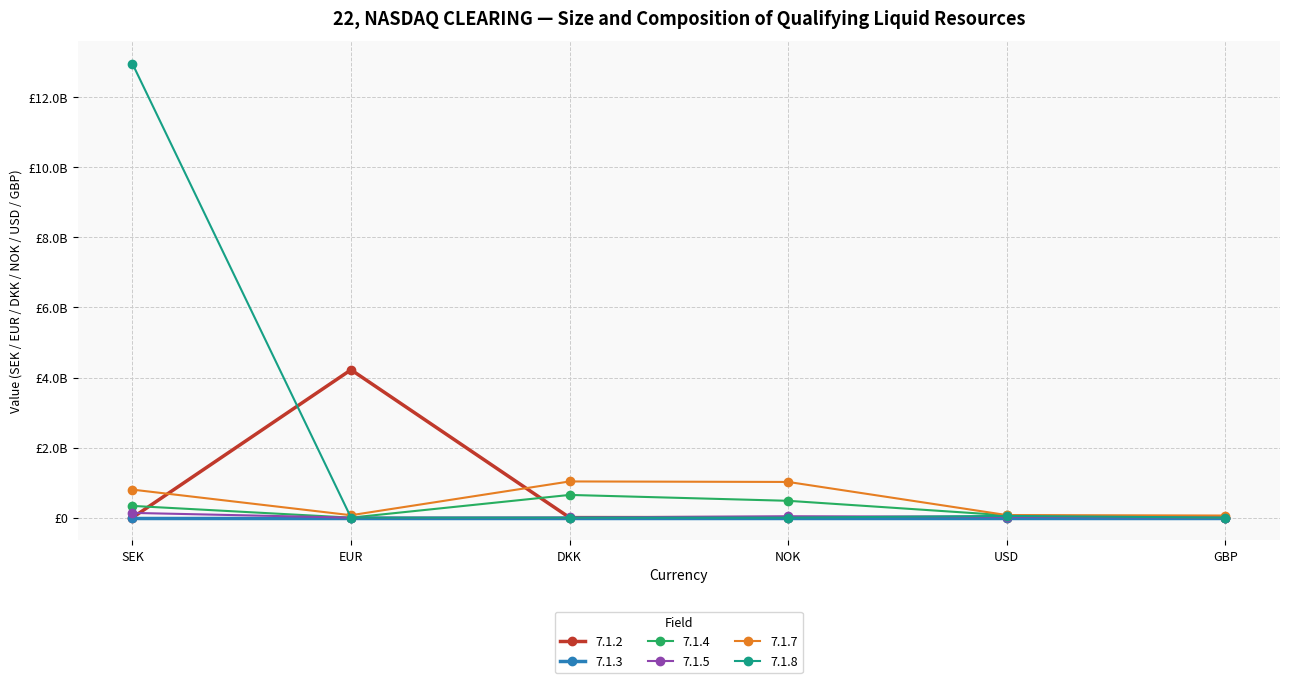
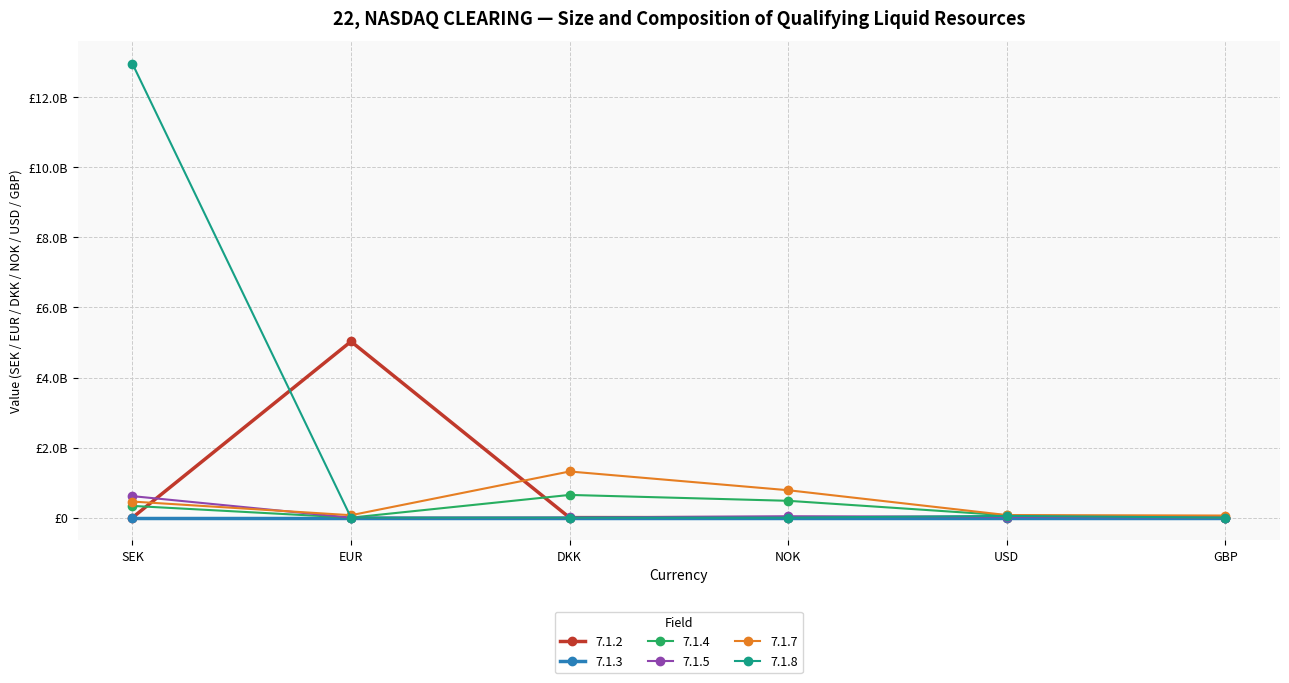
7.1.5, SEK: £100000000 -> £600000000
7.1.7, SEK: £800000000 -> £500000000
7.1.2, EUR: £4200000000 -> £5000000000
7.1.7, DKK: £1000000000 -> £1300000000
7.1.7, NOK: £1000000000 -> £800000000
